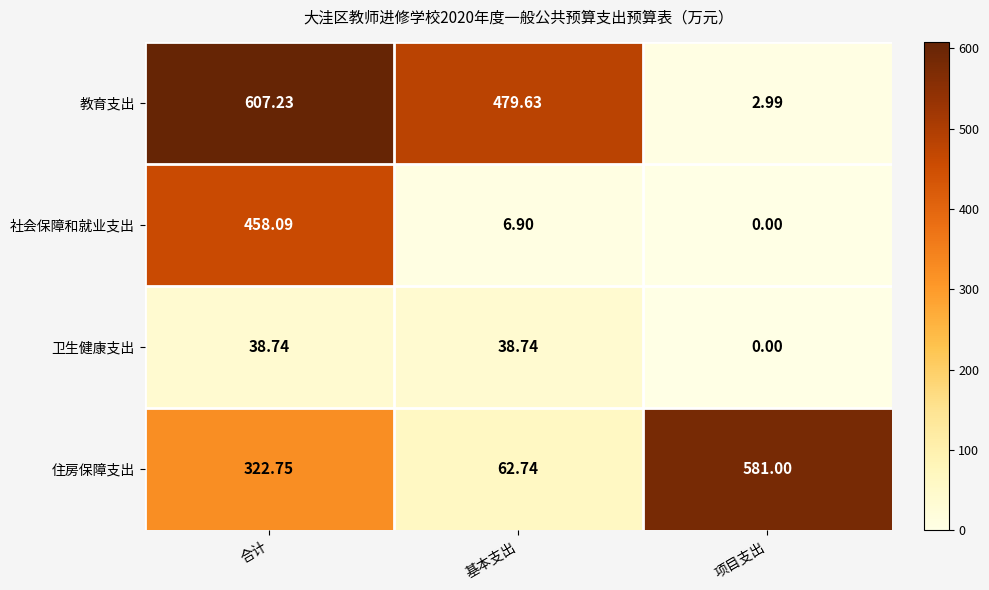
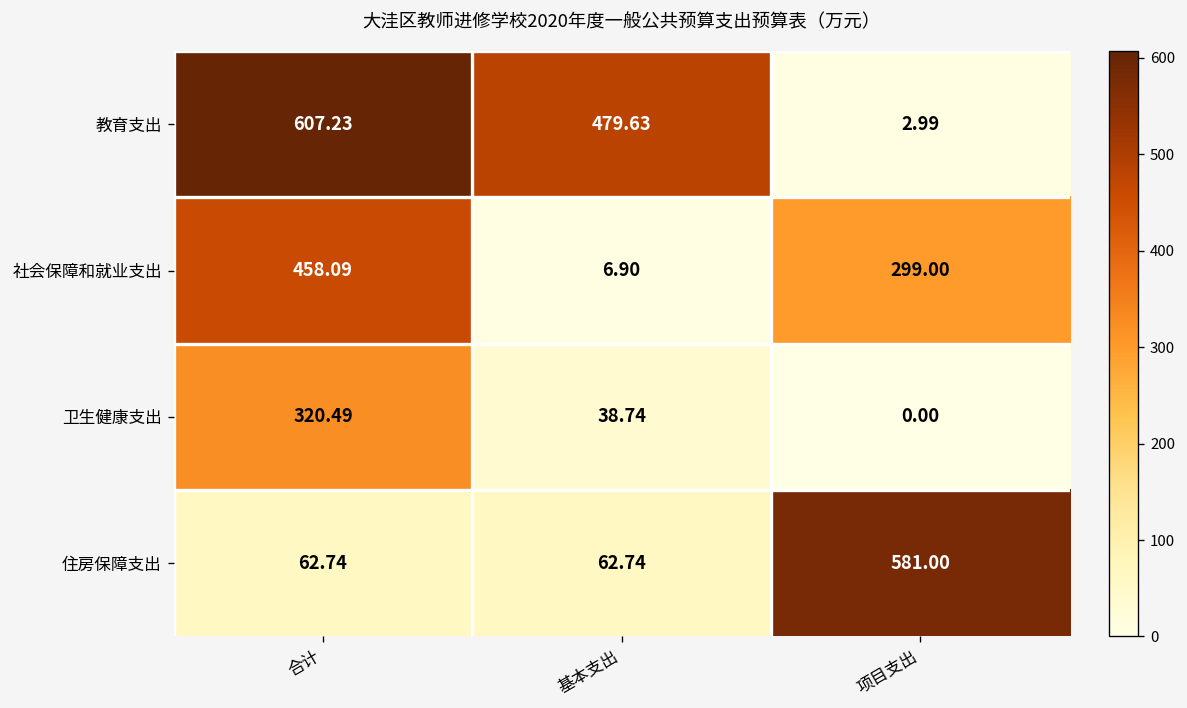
社会保障和就业支出, 项目支出: 0.00 -> 299.00
卫生健康支出, 合计: 38.74 -> 320.49
住房保障支出, 合计: 322.75 -> 62.74
